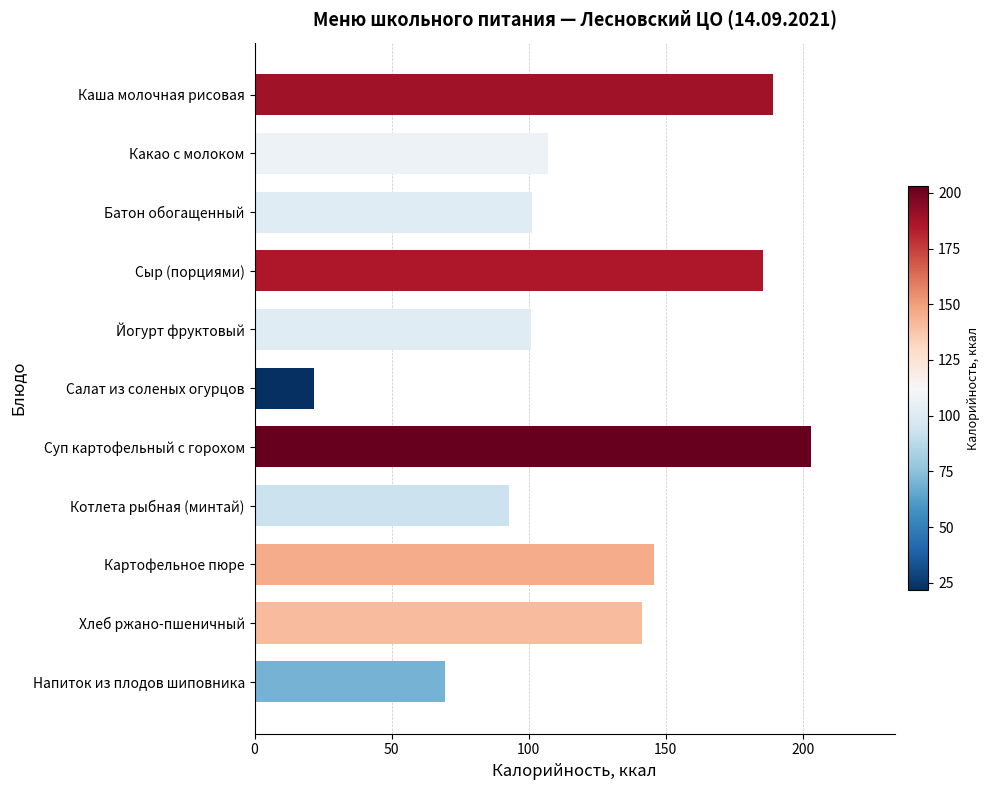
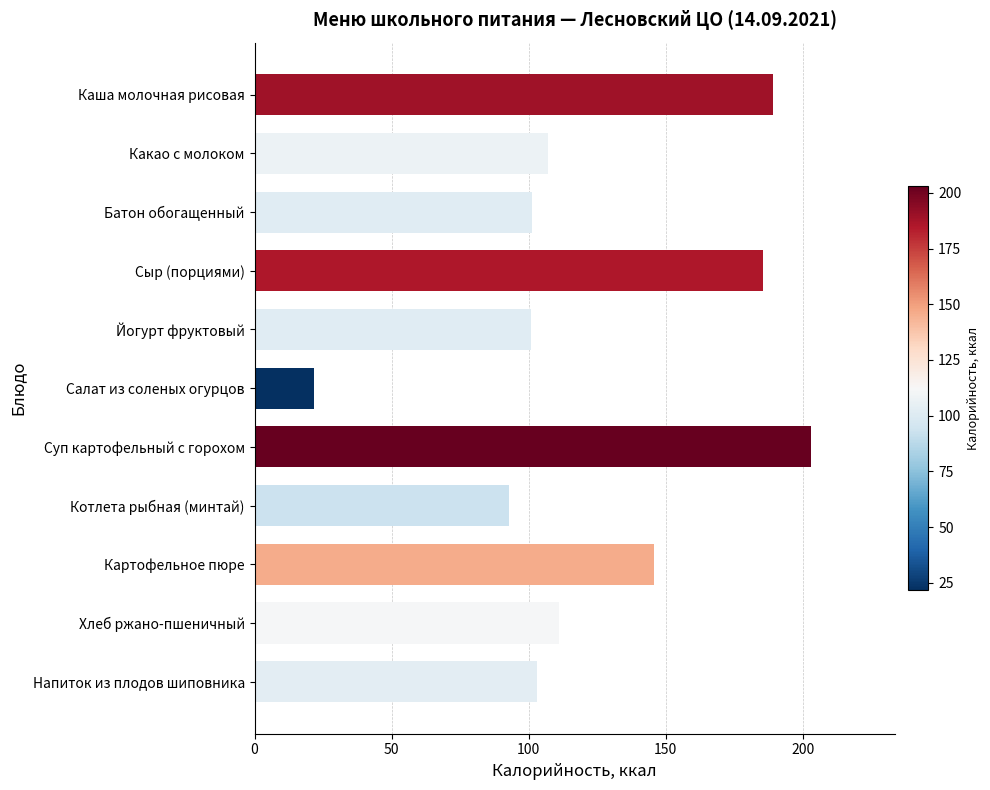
Хлеб ржано-пшеничный: 141 -> 111
Напиток из плодов шиповника: 69 -> 103
